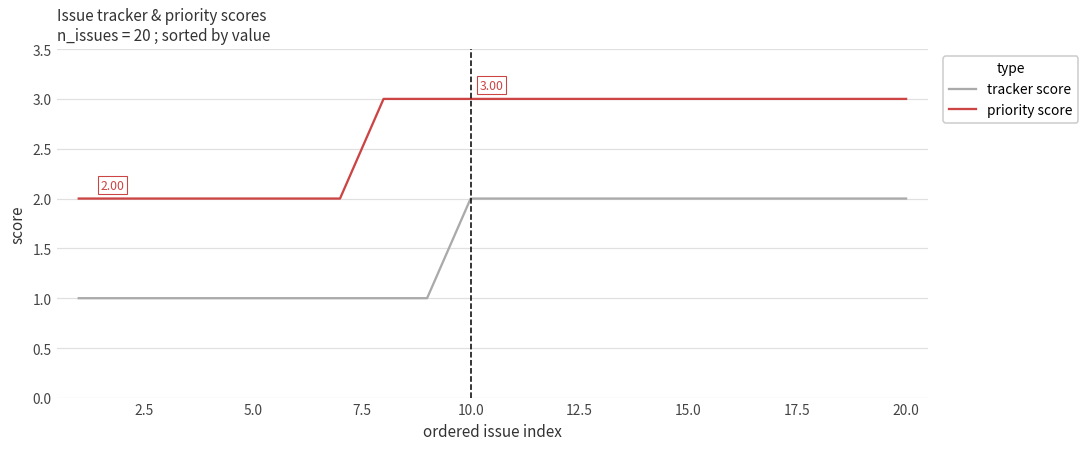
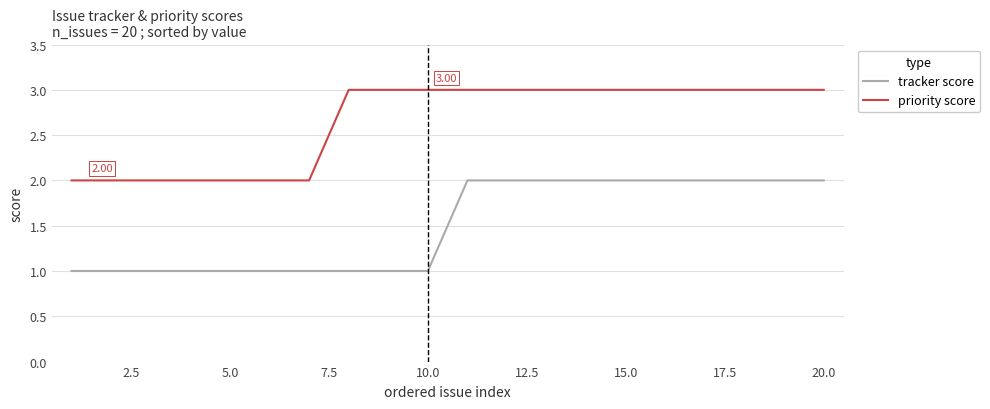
tracker score, 10.0: 2 -> 1
